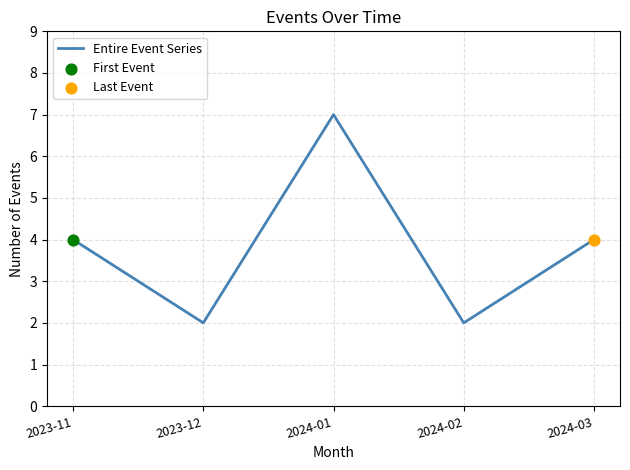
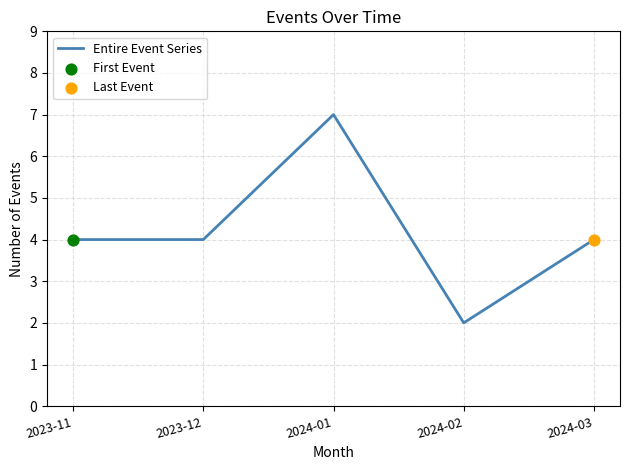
Entire Event Series, 2023-12: 2 -> 4
